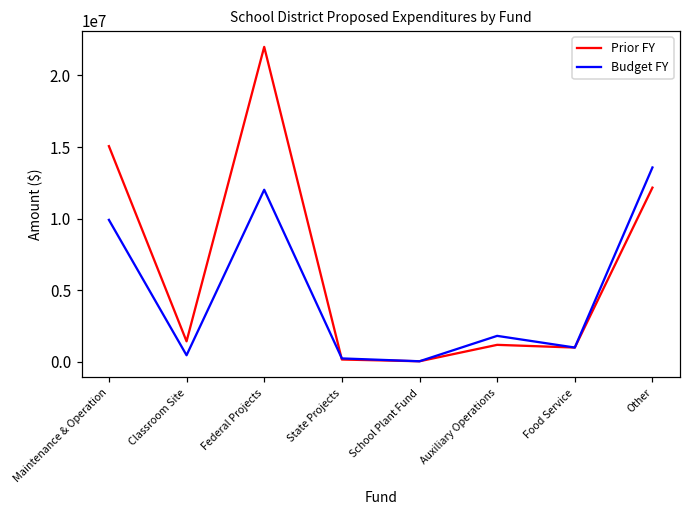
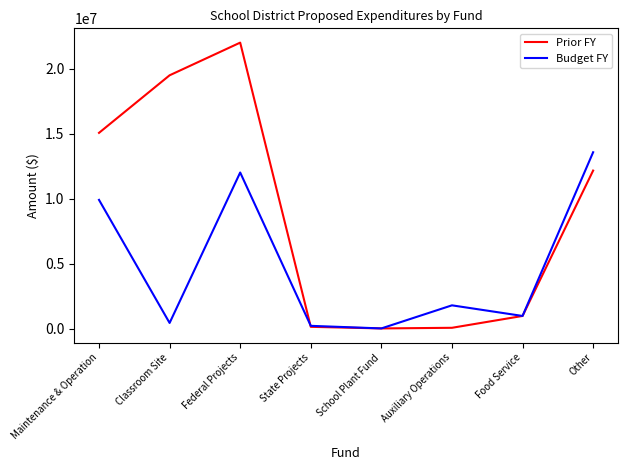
Prior FY, Classroom Site: 1400000 -> 19500000
Prior FY, Auxiliary Operations: 1200000 -> 100000
